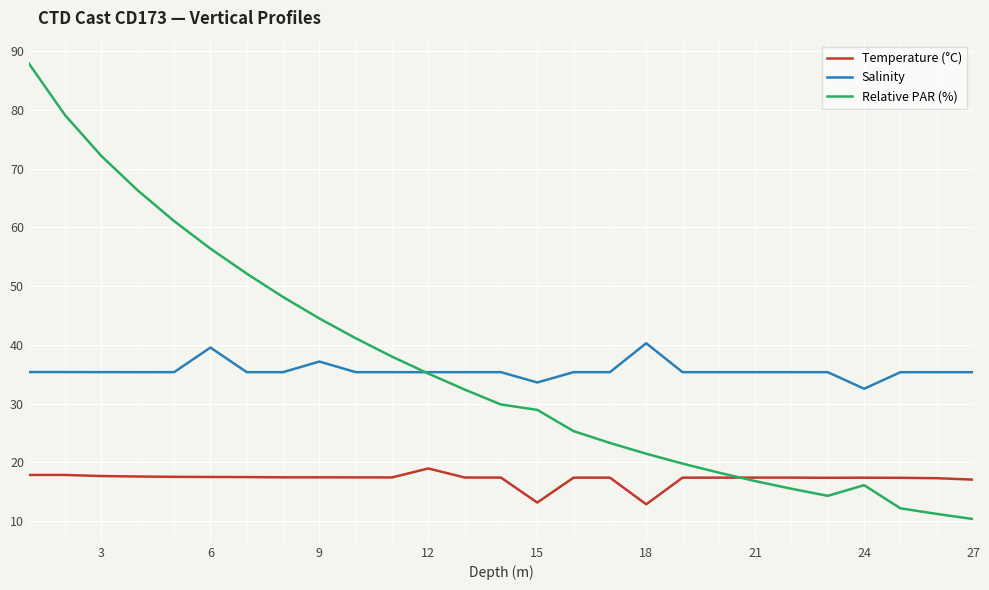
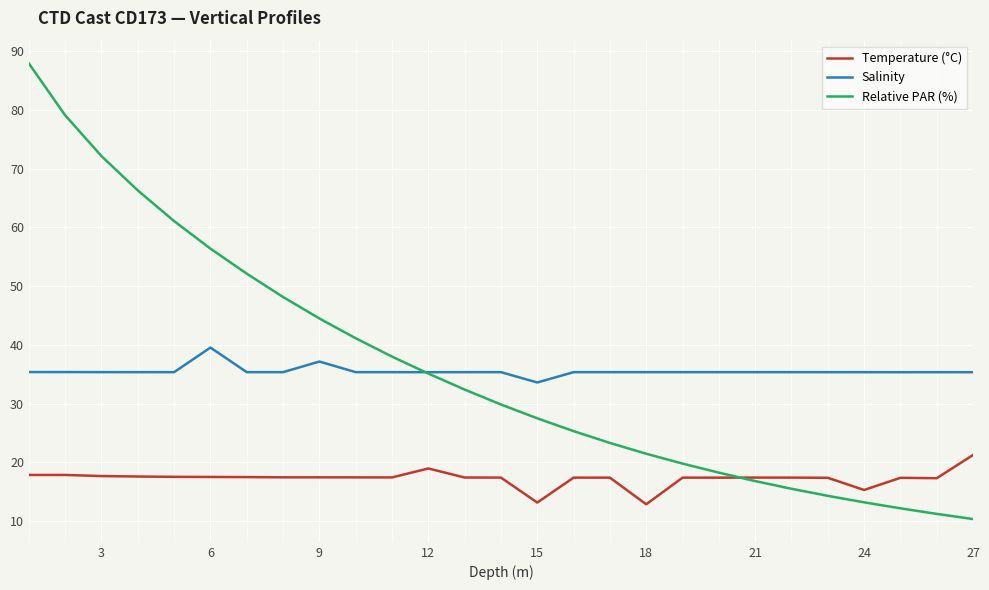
Relative PAR (%), 15: 29 -> 27
Salinity, 18: 40 -> 35
Temperature (°C), 24: 17 -> 15
Salinity, 24: 33 -> 35
Relative PAR (%), 24: 16 -> 13
Temperature (°C), 27: 17 -> 21
